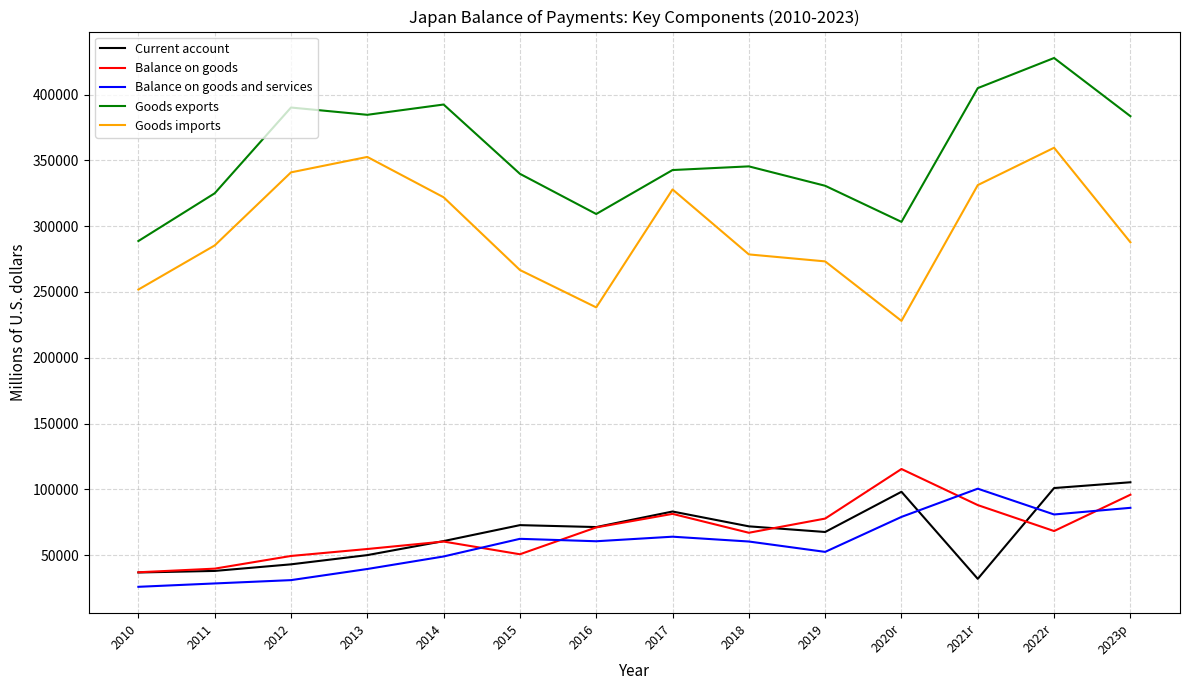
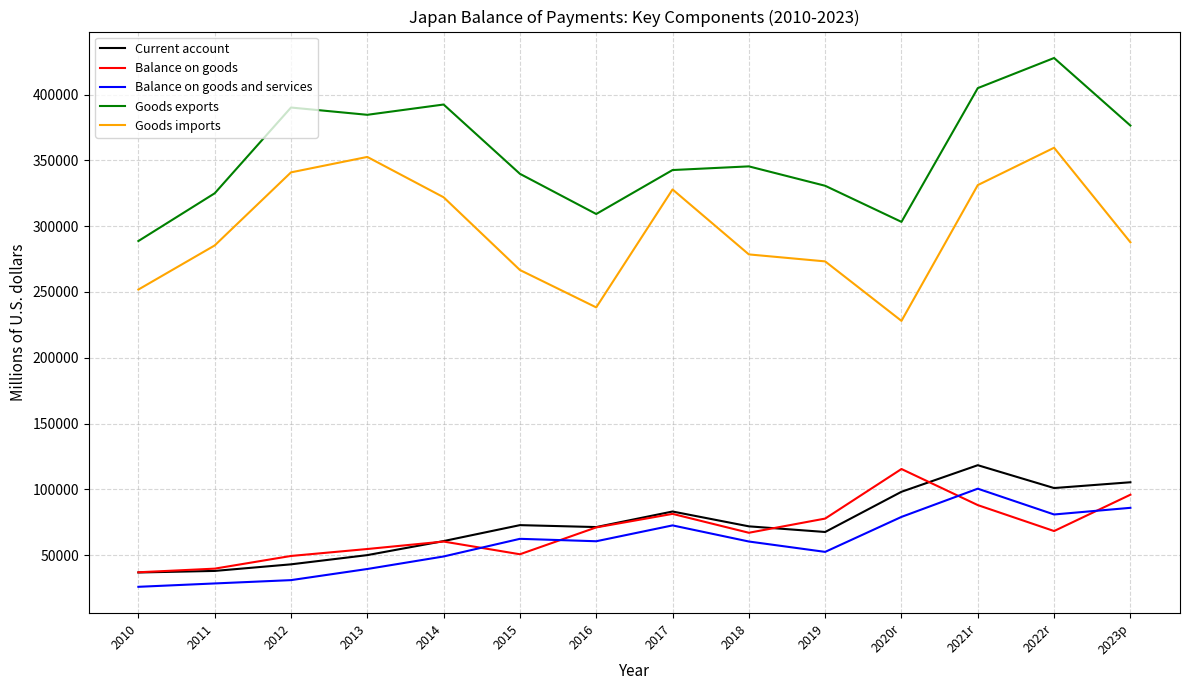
Balance on goods and services, 2017: 64000 -> 73000
Current account, 2021r: 32000 -> 118000
Goods exports, 2023p: 384000 -> 377000
